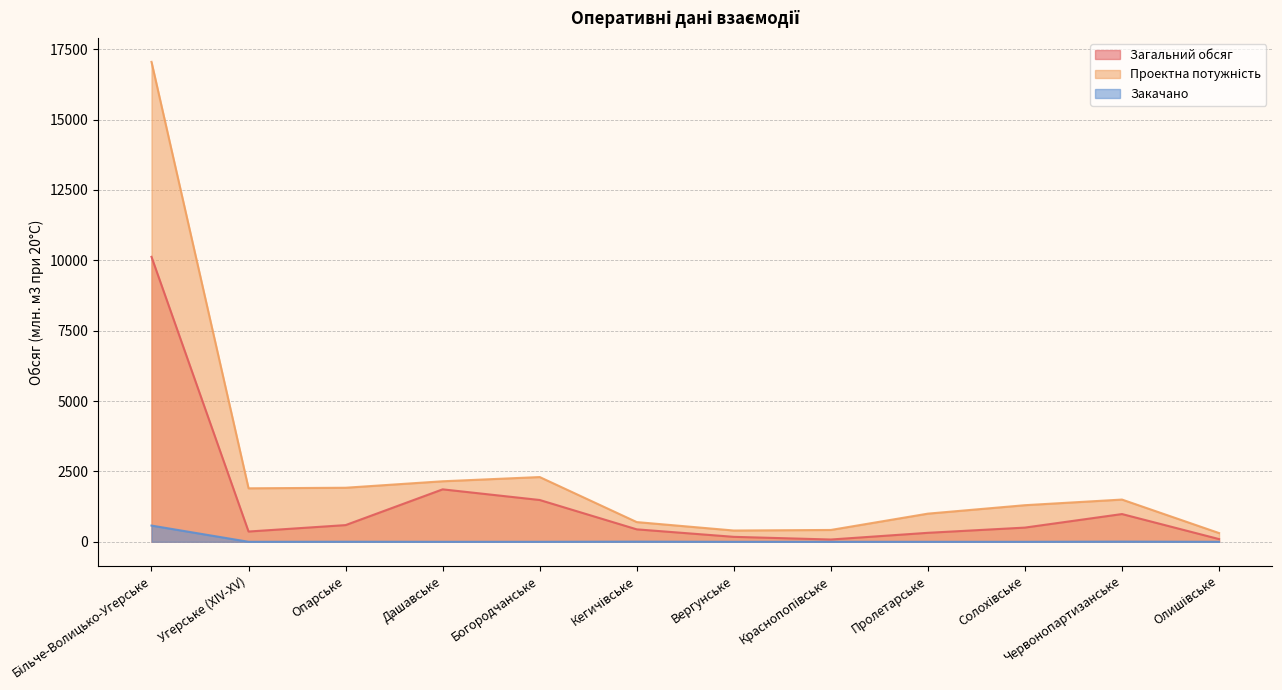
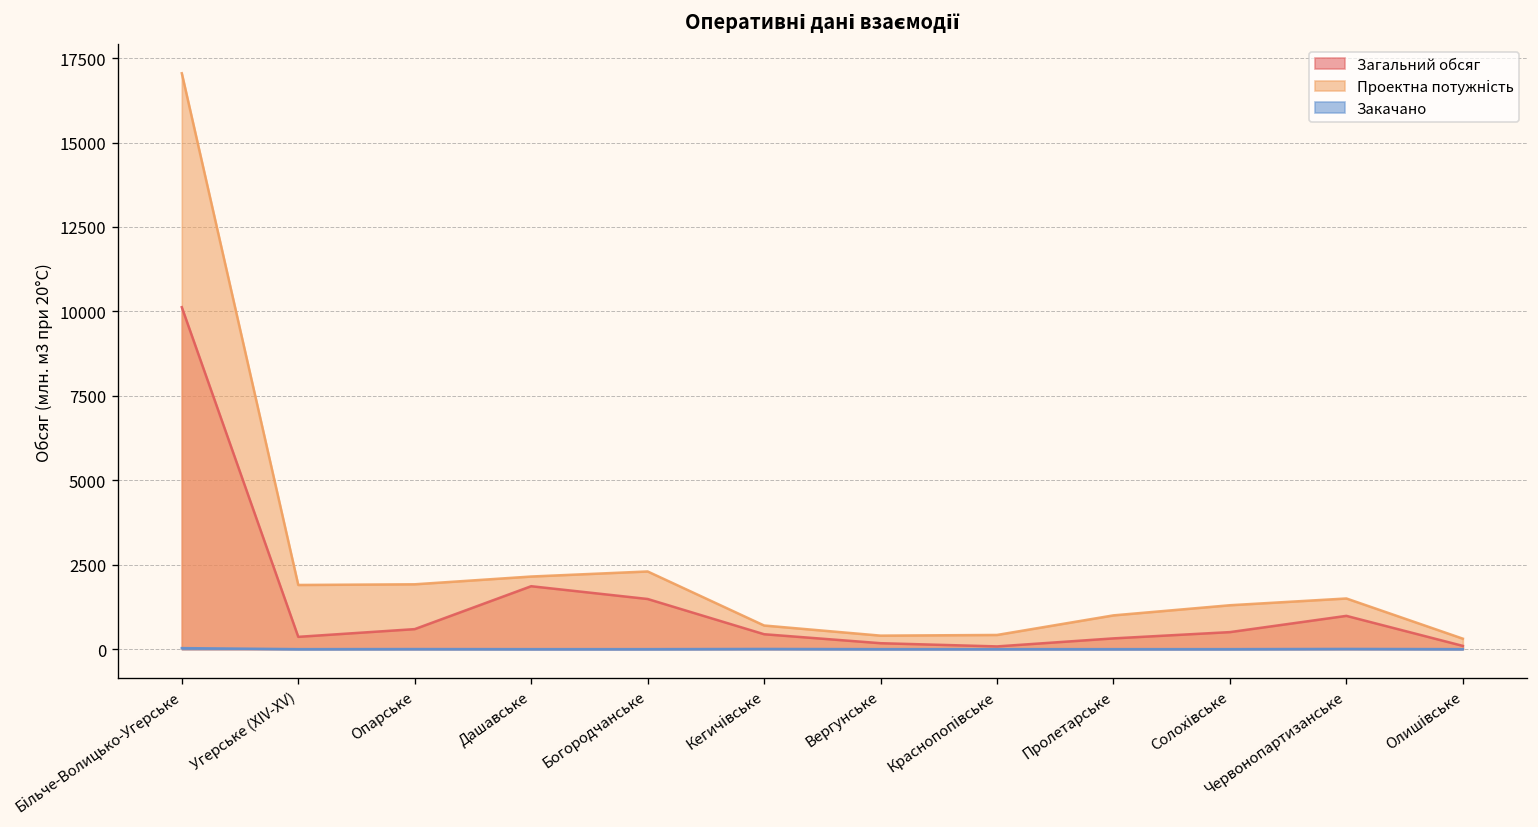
Закачано, Більче-Волицько-Угерське: 600 -> 0
